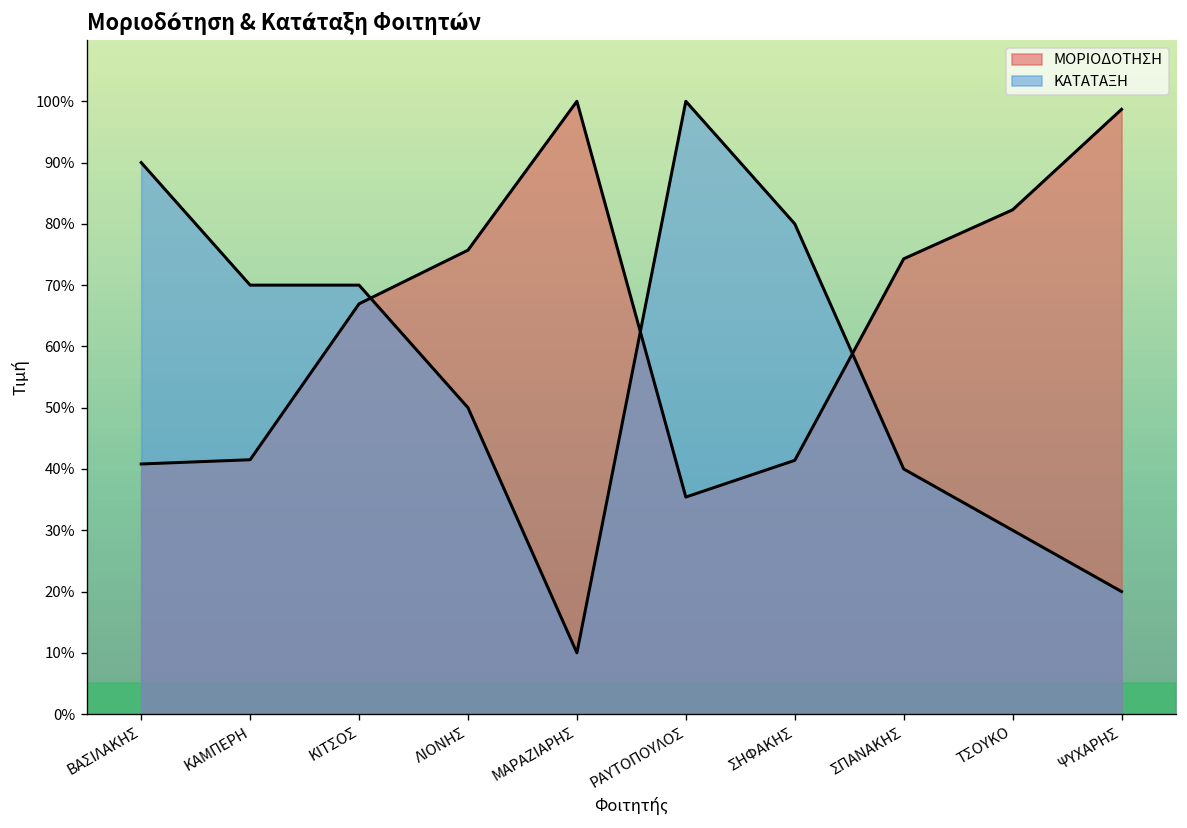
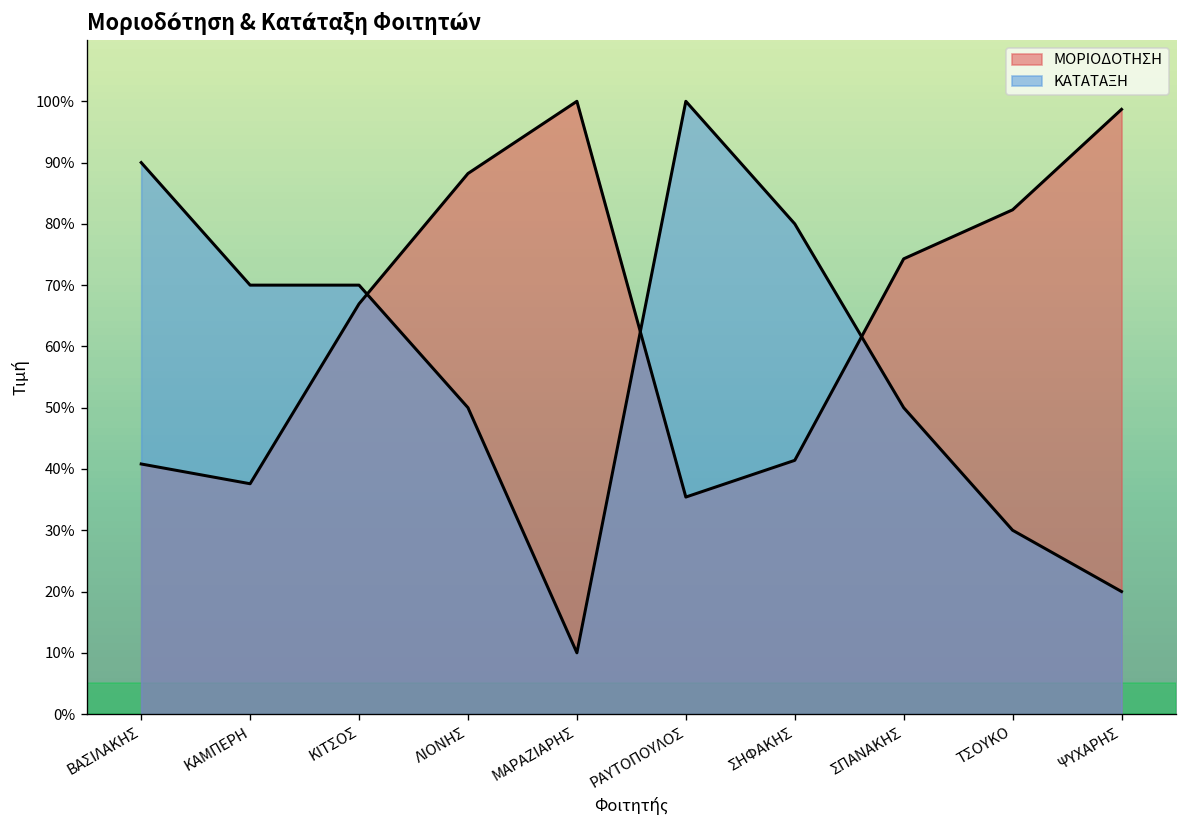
ΜΟΡΙΟΔΟΤΗΣΗ, ΚΑΜΠΕΡΗ: 42% -> 38%
ΜΟΡΙΟΔΟΤΗΣΗ, ΛΙΟΝΗΣ: 76% -> 88%
ΚΑΤΑΤΑΞΗ, ΣΠΑΝΑΚΗΣ: 40% -> 50%
